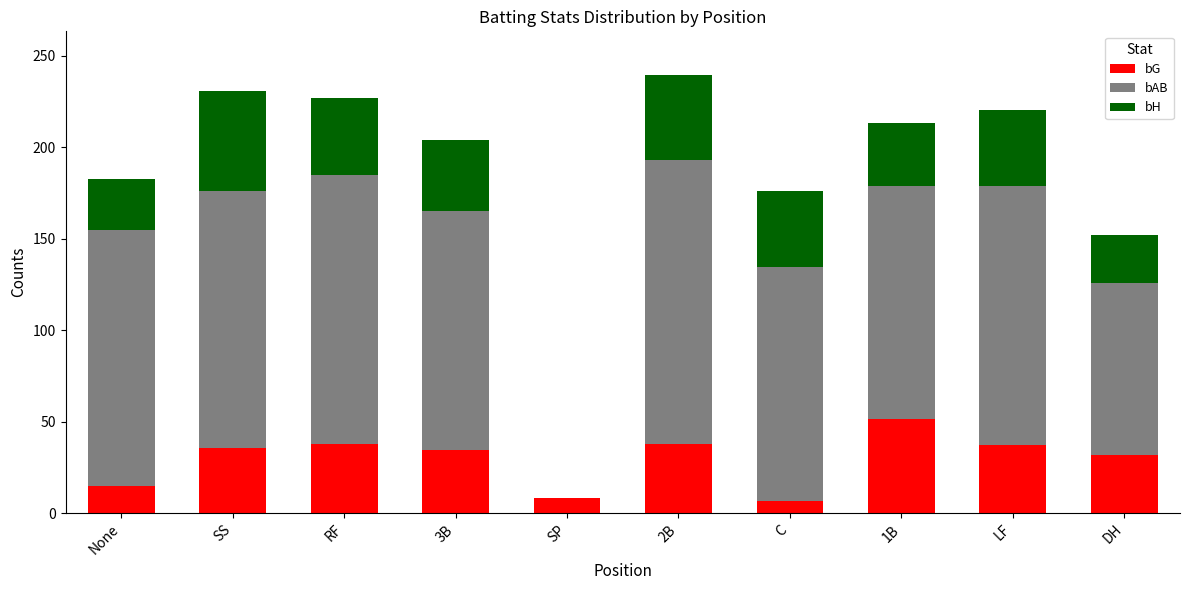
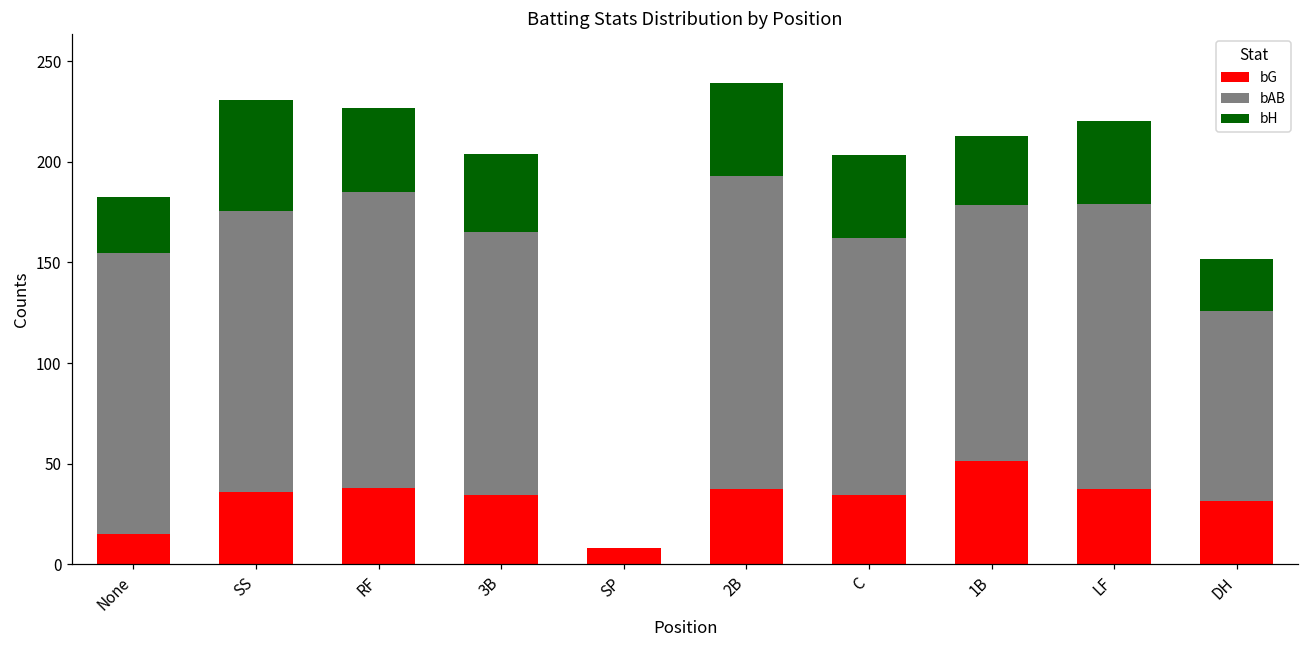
bG, C: 7 -> 35
